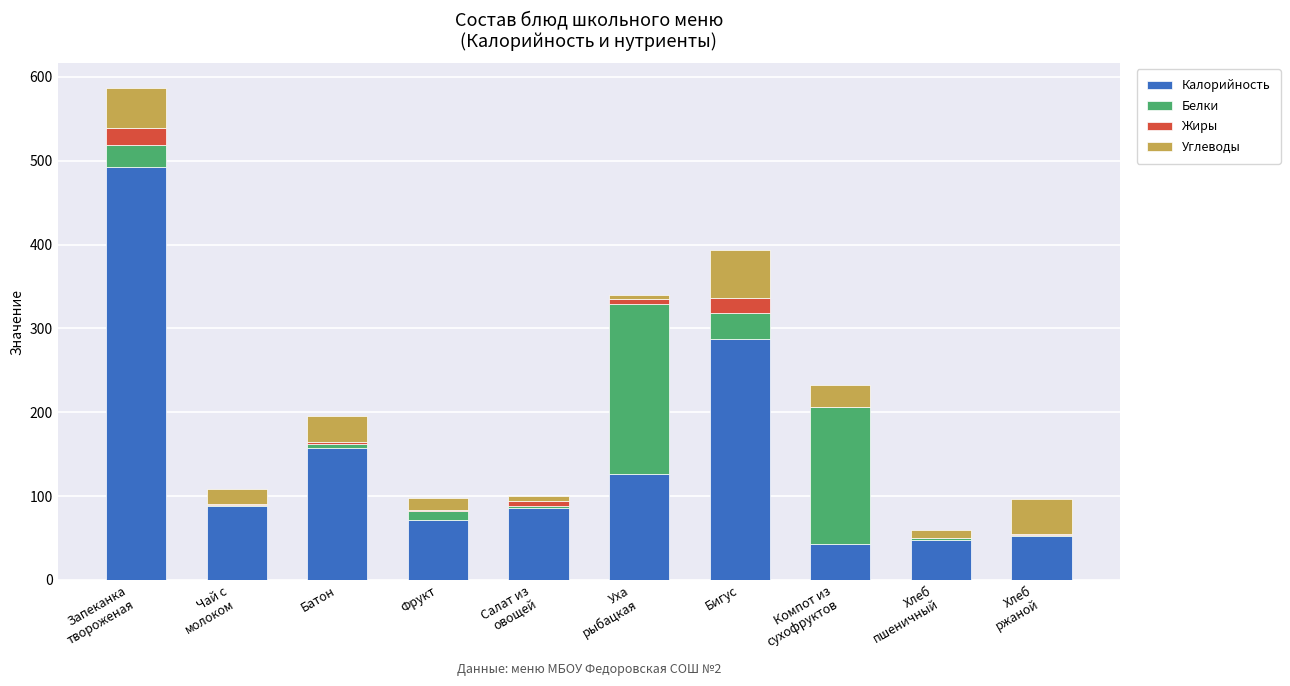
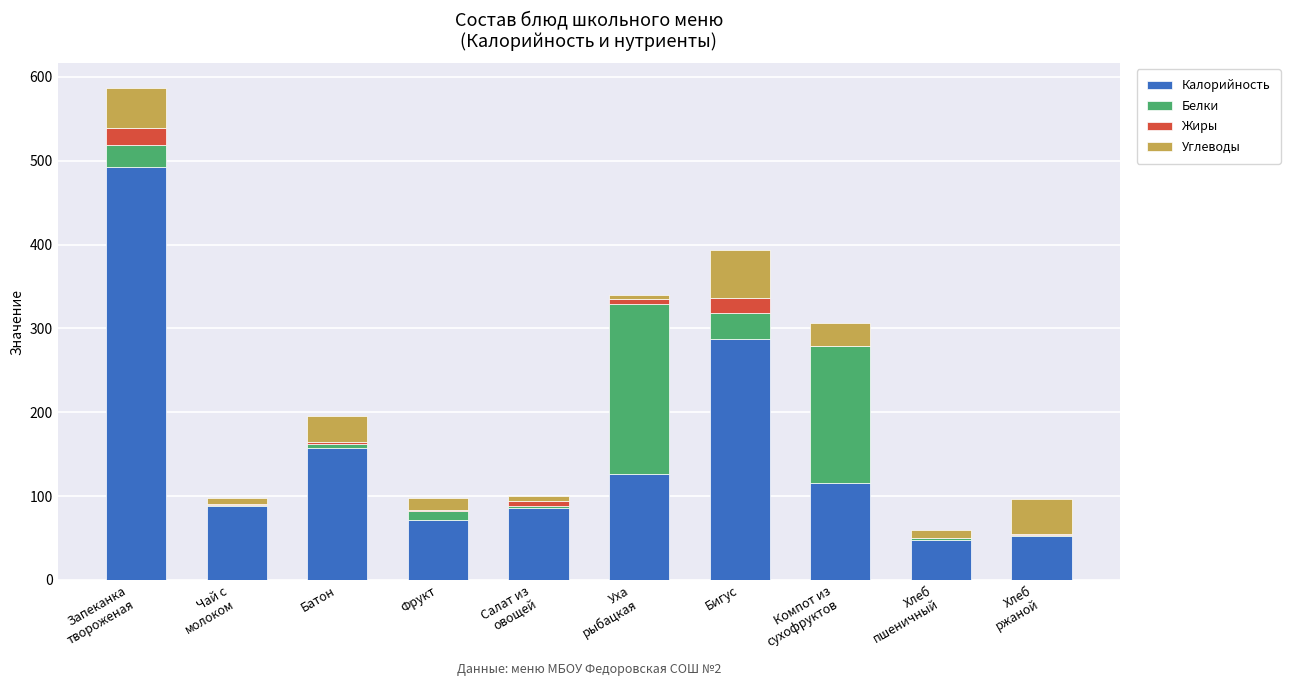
Углеводы, Чай с молоком: 20 -> 10
Калорийность, Компот из сухофруктов: 40 -> 120
